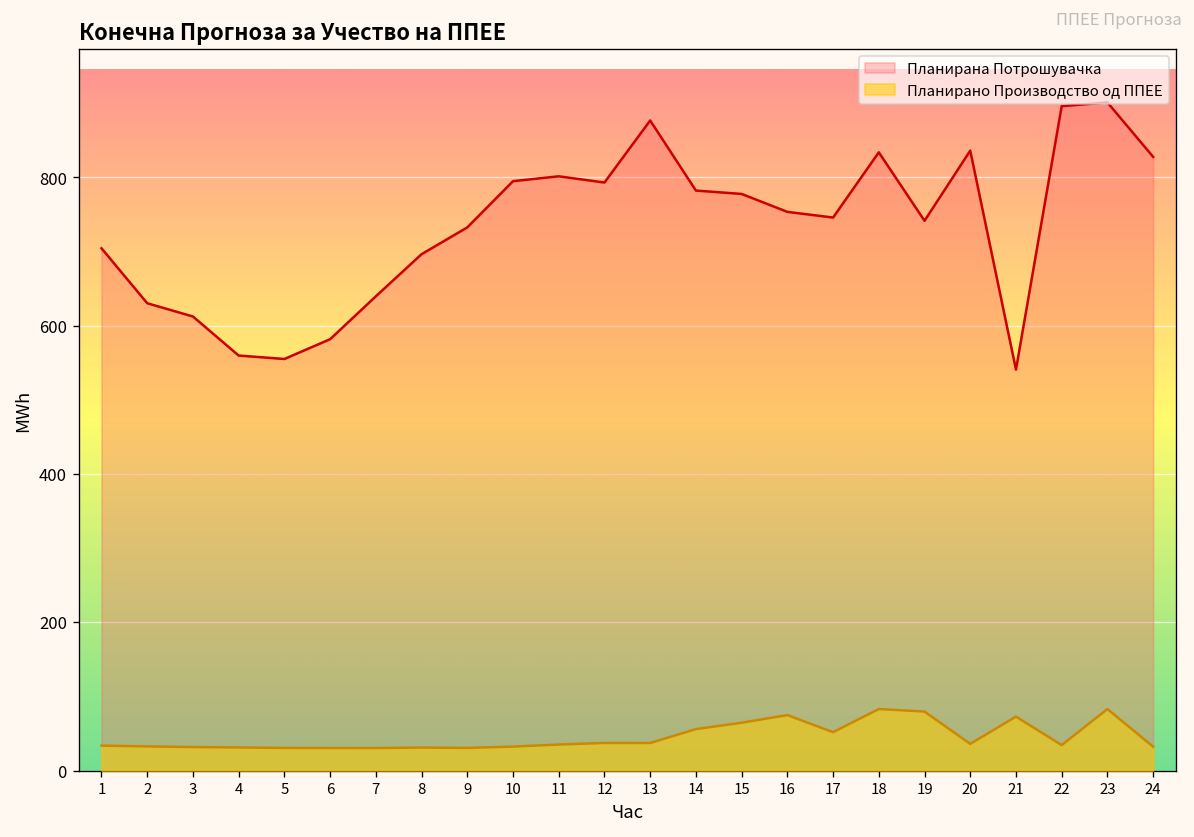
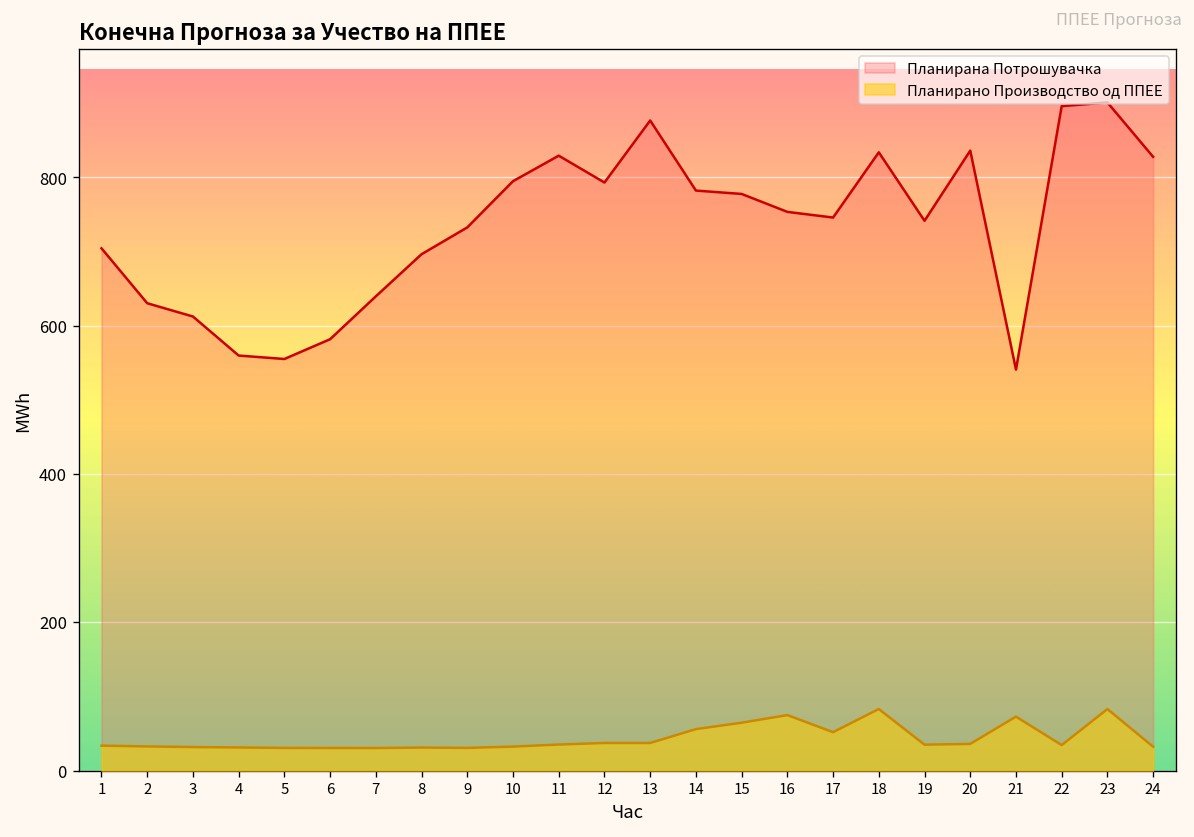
Планирана Потрошувачка, 11: 800 -> 830
Планирано Производство од ППЕЕ, 19: 80 -> 40
